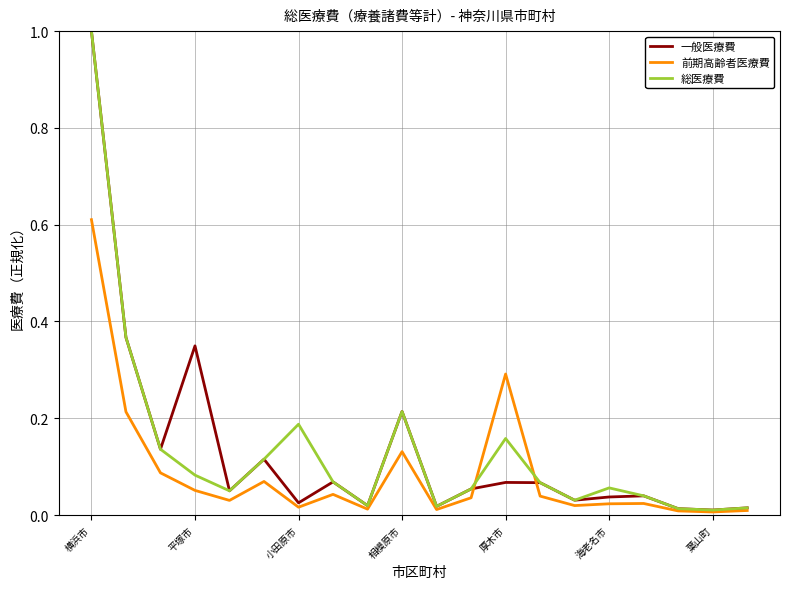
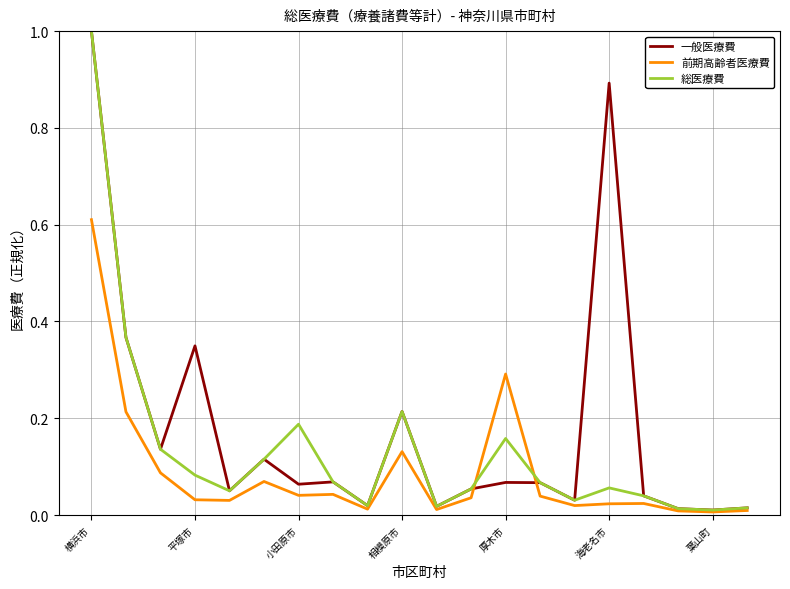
前期高齢者医療費, 平塚市: 0.05 -> 0.03
一般医療費, 小田原市: 0.03 -> 0.06
前期高齢者医療費, 小田原市: 0.02 -> 0.04
一般医療費, 海老名市: 0.04 -> 0.89
